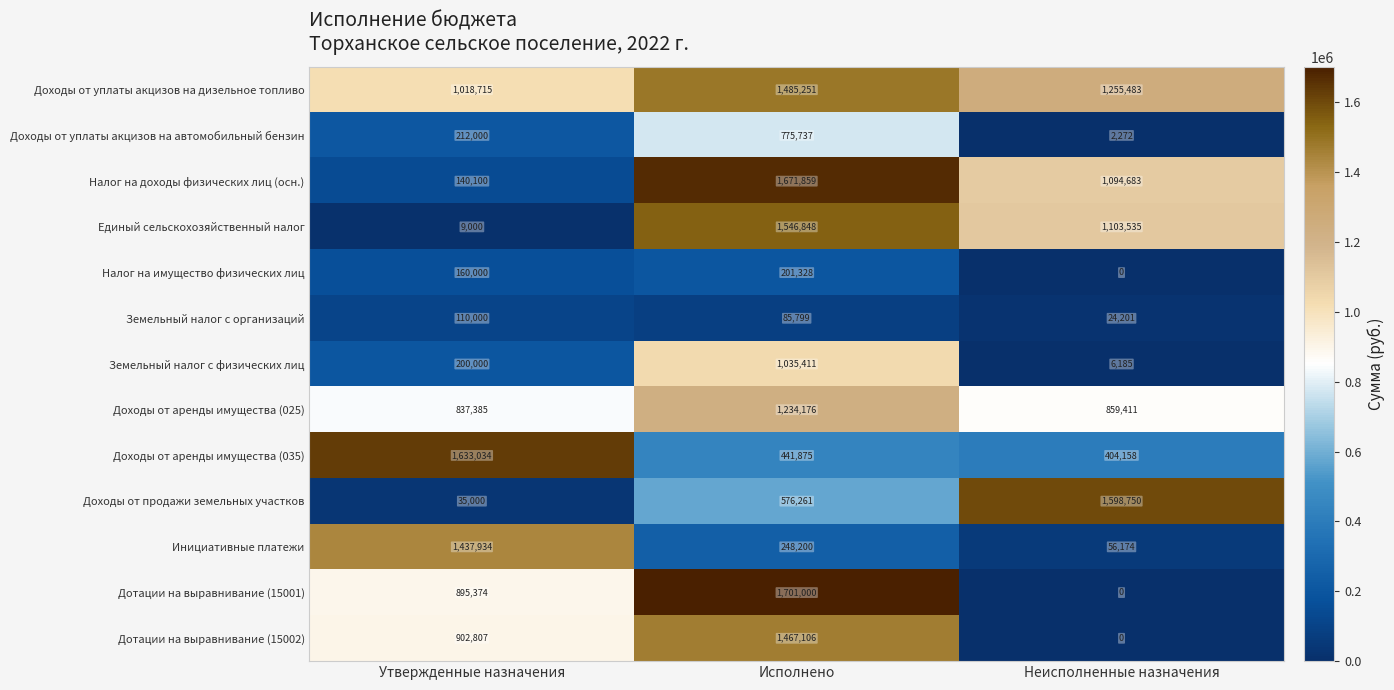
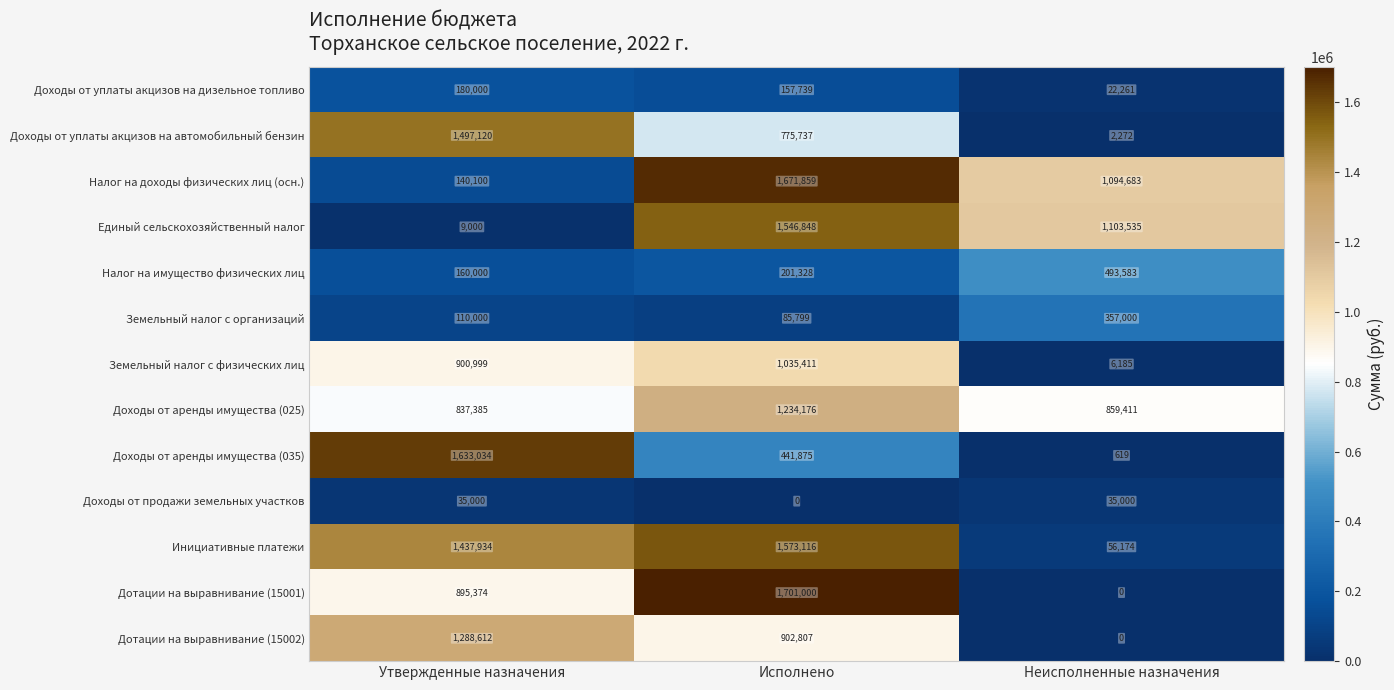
Доходы от уплаты акцизов на дизельное топливо, Утвержденные назначения: 1,018,715 -> 180,000
Доходы от уплаты акцизов на дизельное топливо, Исполнено: 1,485,251 -> 157,739
Доходы от уплаты акцизов на дизельное топливо, Неисполненные назначения: 1,255,483 -> 22,261
Доходы от уплаты акцизов на автомобильный бензин, Утвержденные назначения: 212,000 -> 1,497,120
Налог на имущество физических лиц, Неисполненные назначения: 0 -> 493,583
Земельный налог с организаций, Неисполненные назначения: 24,201 -> 357,000
Земельный налог с физических лиц, Утвержденные назначения: 200,000 -> 900,999
Доходы от аренды имущества (035), Неисполненные назначения: 404,158 -> 619
Доходы от продажи земельных участков, Исполнено: 576,261 -> 0
Доходы от продажи земельных участков, Неисполненные назначения: 1,598,750 -> 35,000
Инициативные платежи, Исполнено: 248,200 -> 1,573,116
Дотации на выравнивание (15002), Утвержденные назначения: 902,807 -> 1,288,612
Дотации на выравнивание (15002), Исполнено: 1,467,106 -> 902,807
